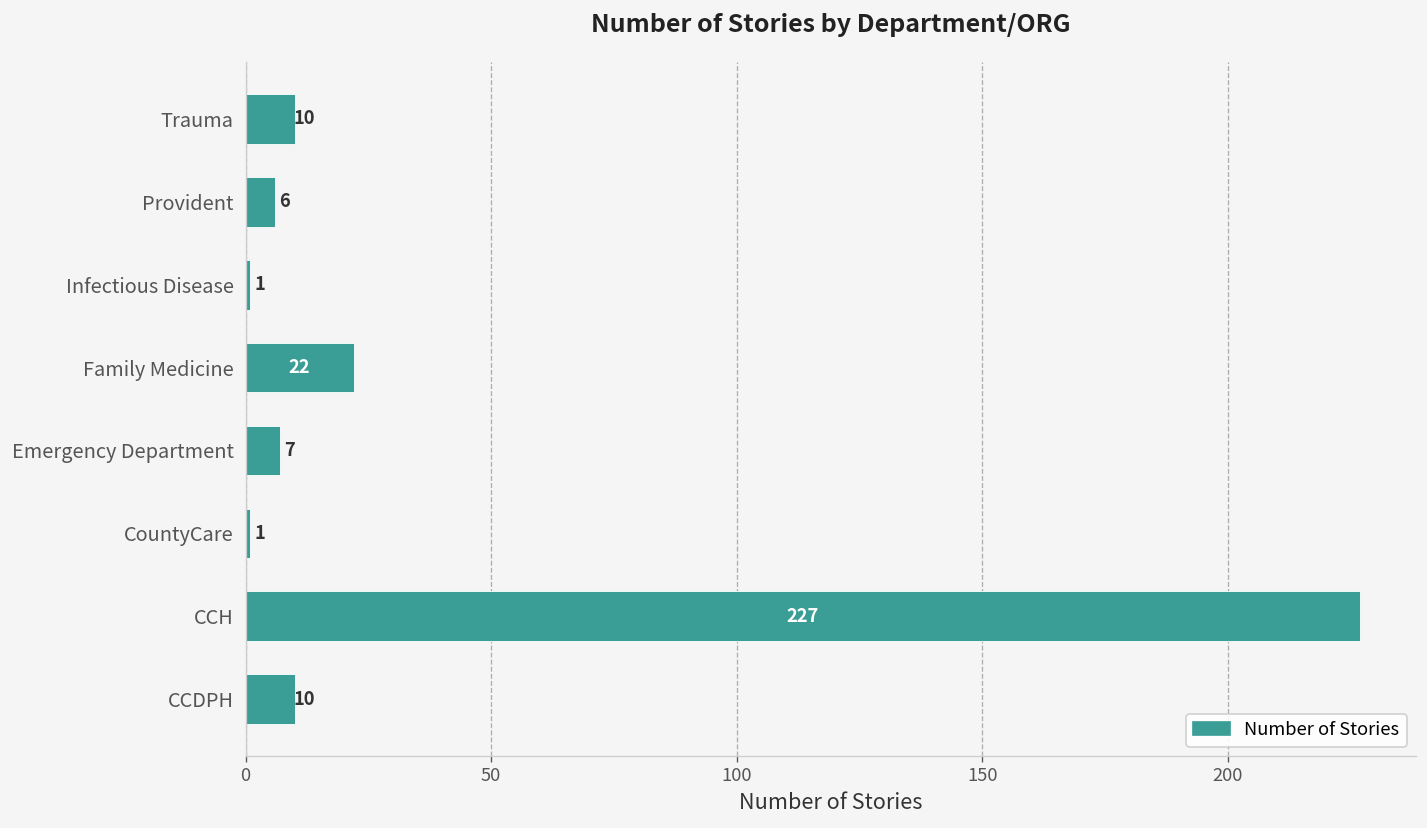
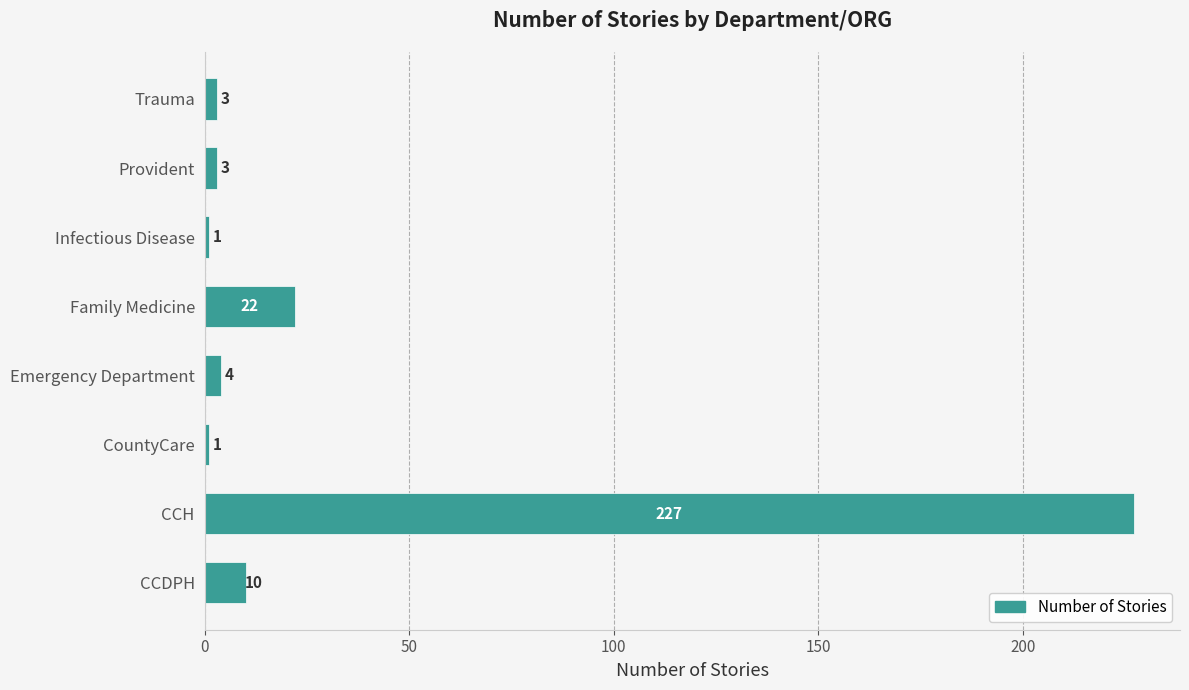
Trauma: 10 -> 3
Provident: 6 -> 3
Emergency Department: 7 -> 4
